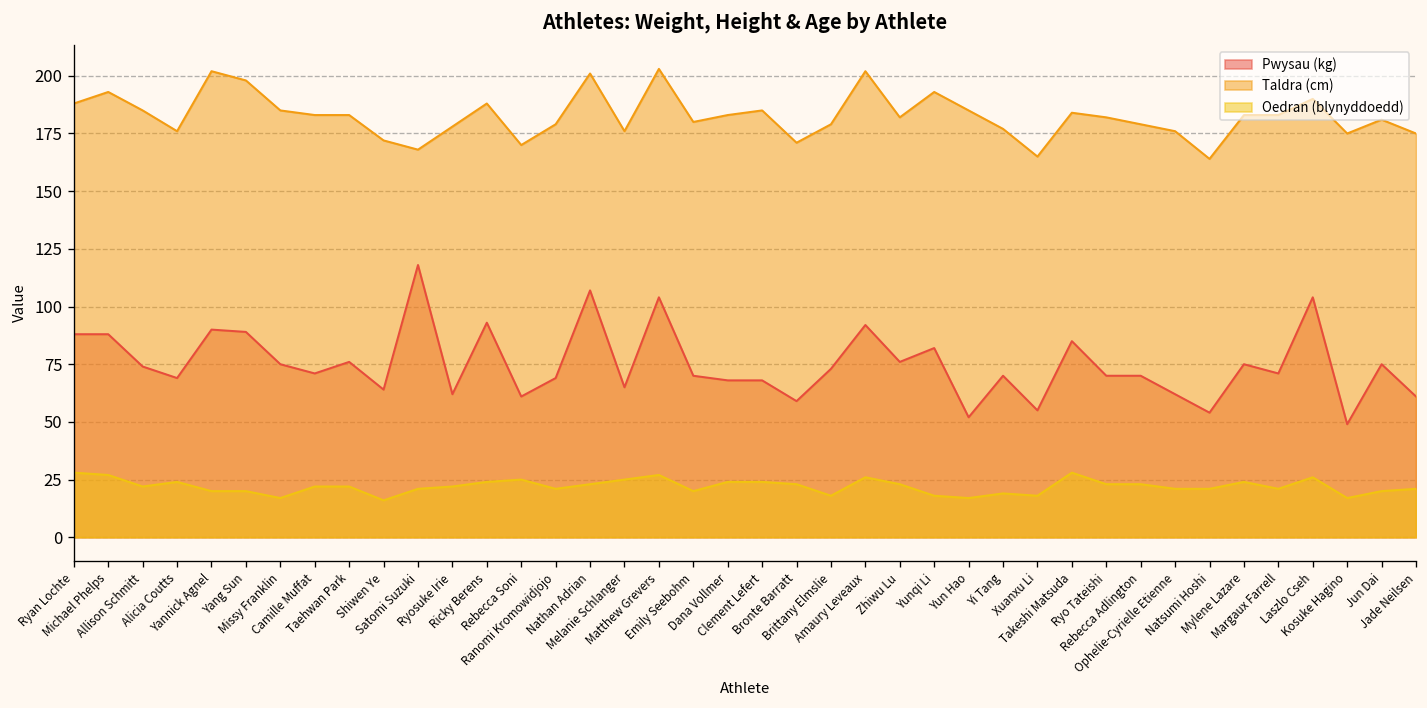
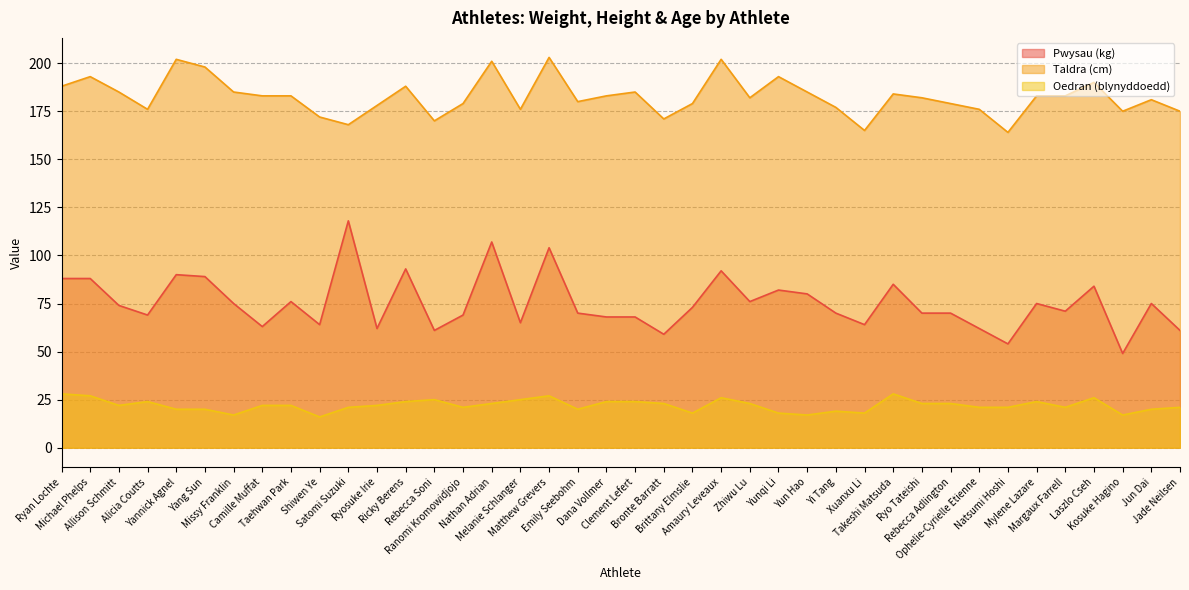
Pwysau (kg), Camille Muffat: 71 -> 63
Pwysau (kg), Yun Hao: 52 -> 80
Pwysau (kg), Xuanxu Li: 55 -> 64
Pwysau (kg), Laszlo Cseh: 104 -> 84
